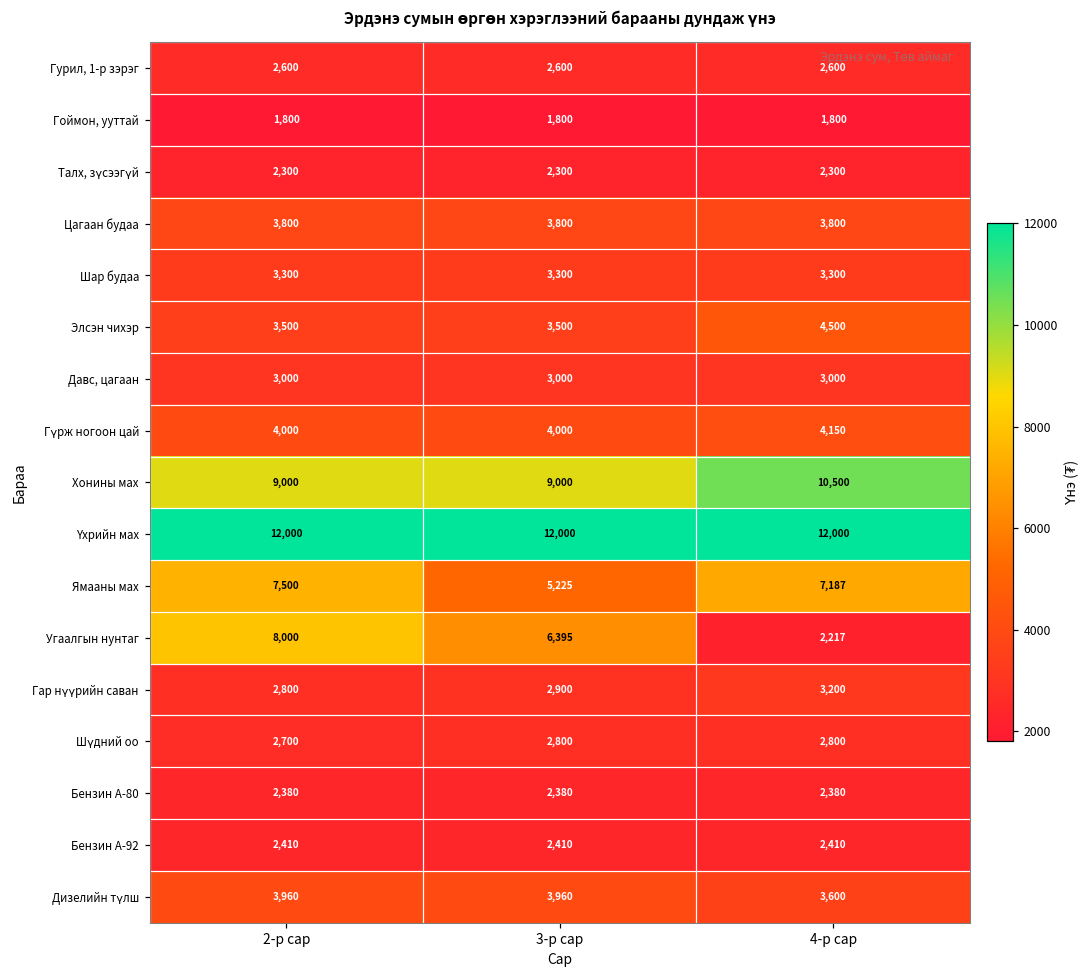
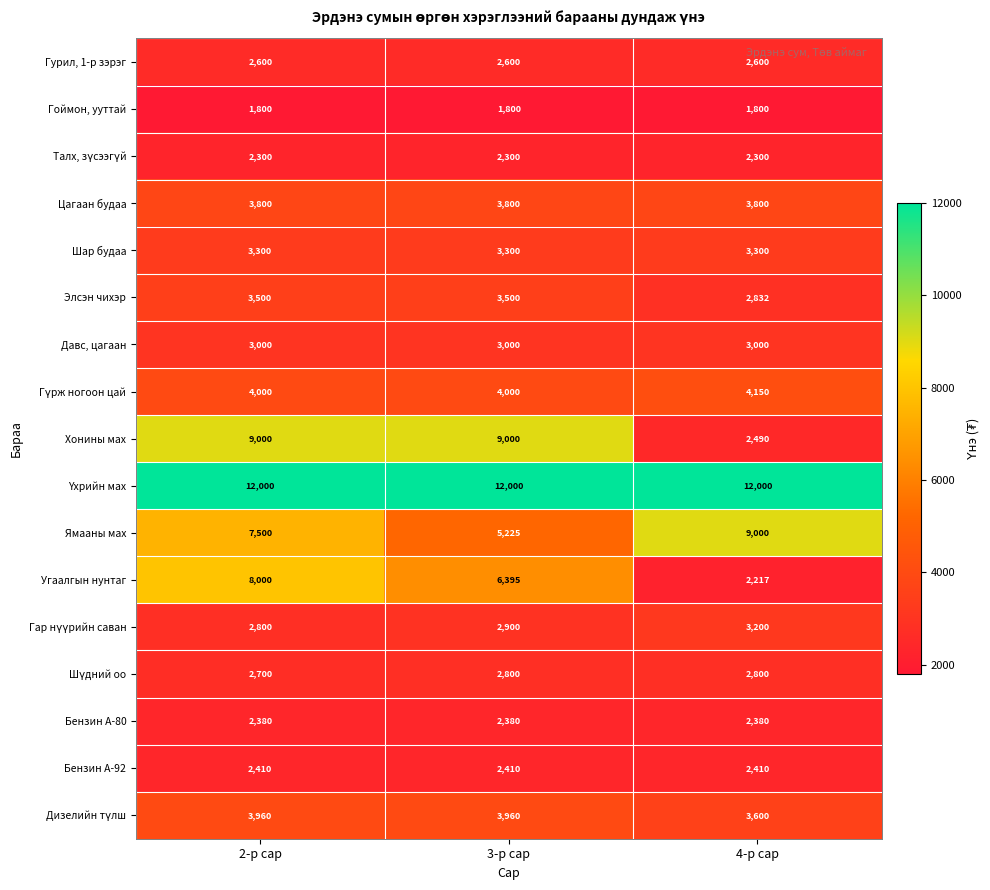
Элсэн чихэр, 4-р сар: 4,500 -> 2,832
Хонины мах, 4-р сар: 10,500 -> 2,490
Ямааны мах, 4-р сар: 7,187 -> 9,000
